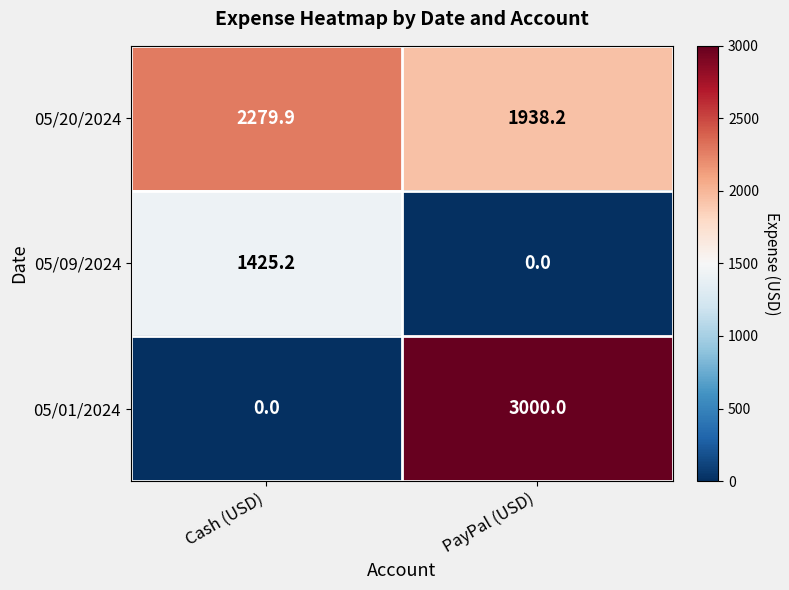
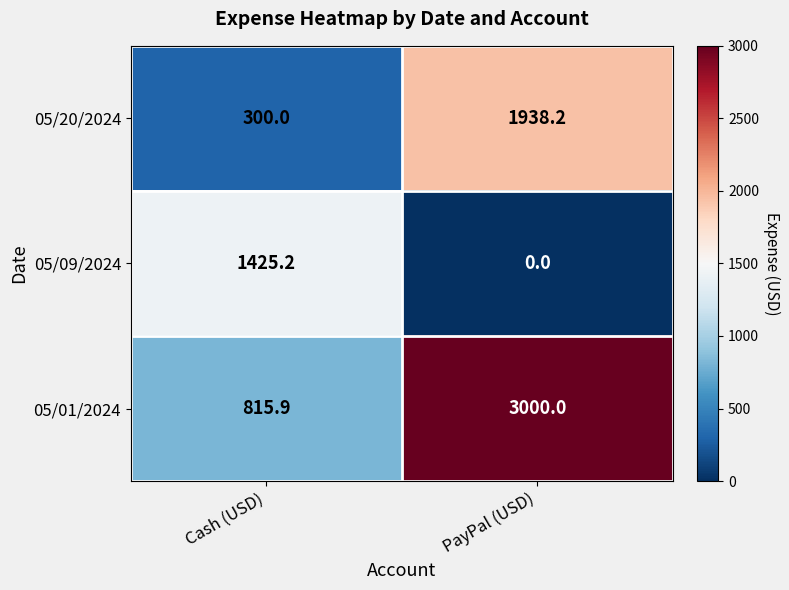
05/20/2024, Cash (USD): 2279.9 -> 300.0
05/01/2024, Cash (USD): 0.0 -> 815.9
